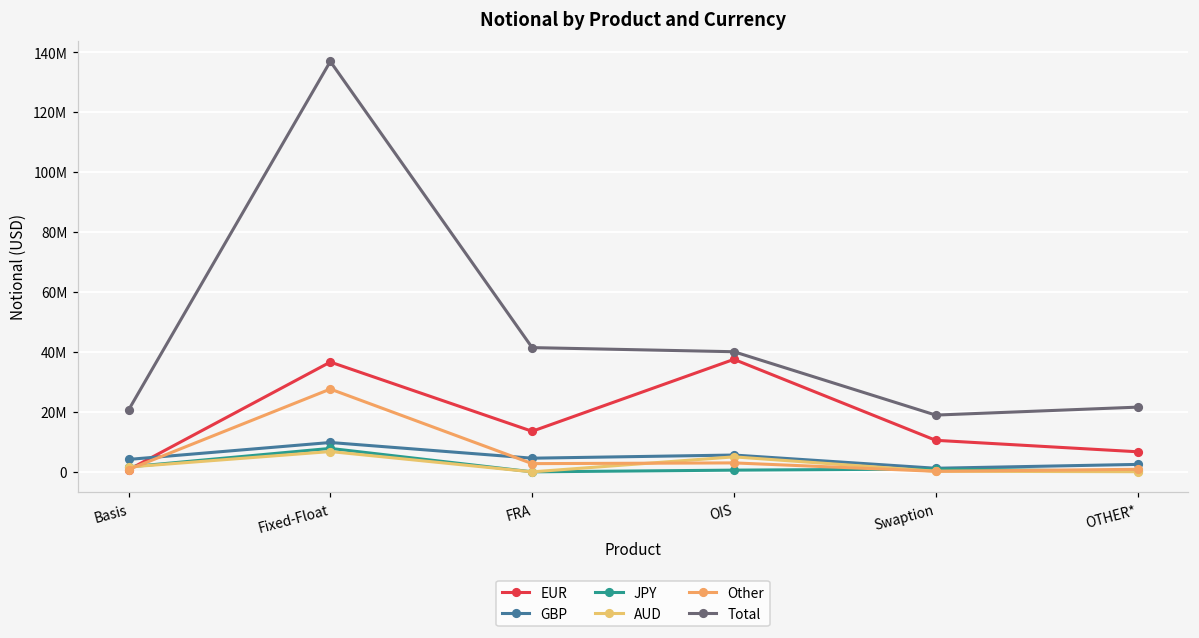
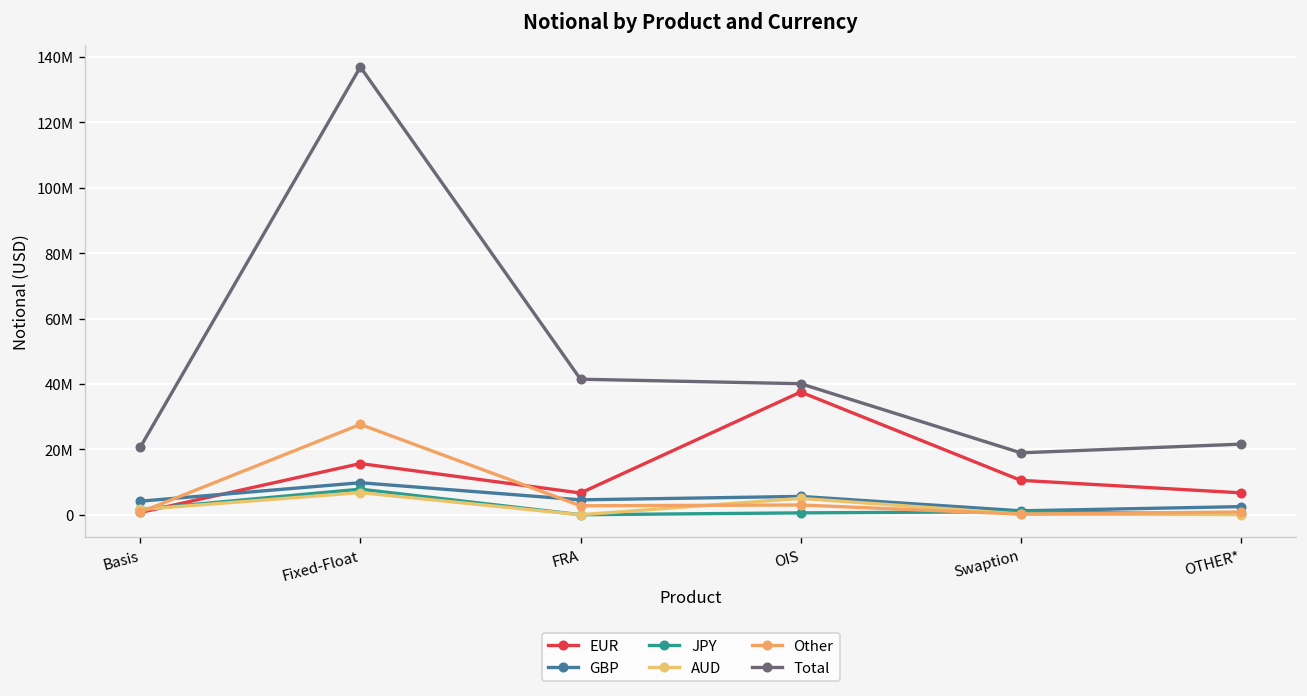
EUR, Fixed-Float: 37000000 -> 16000000
EUR, FRA: 14000000 -> 7000000
